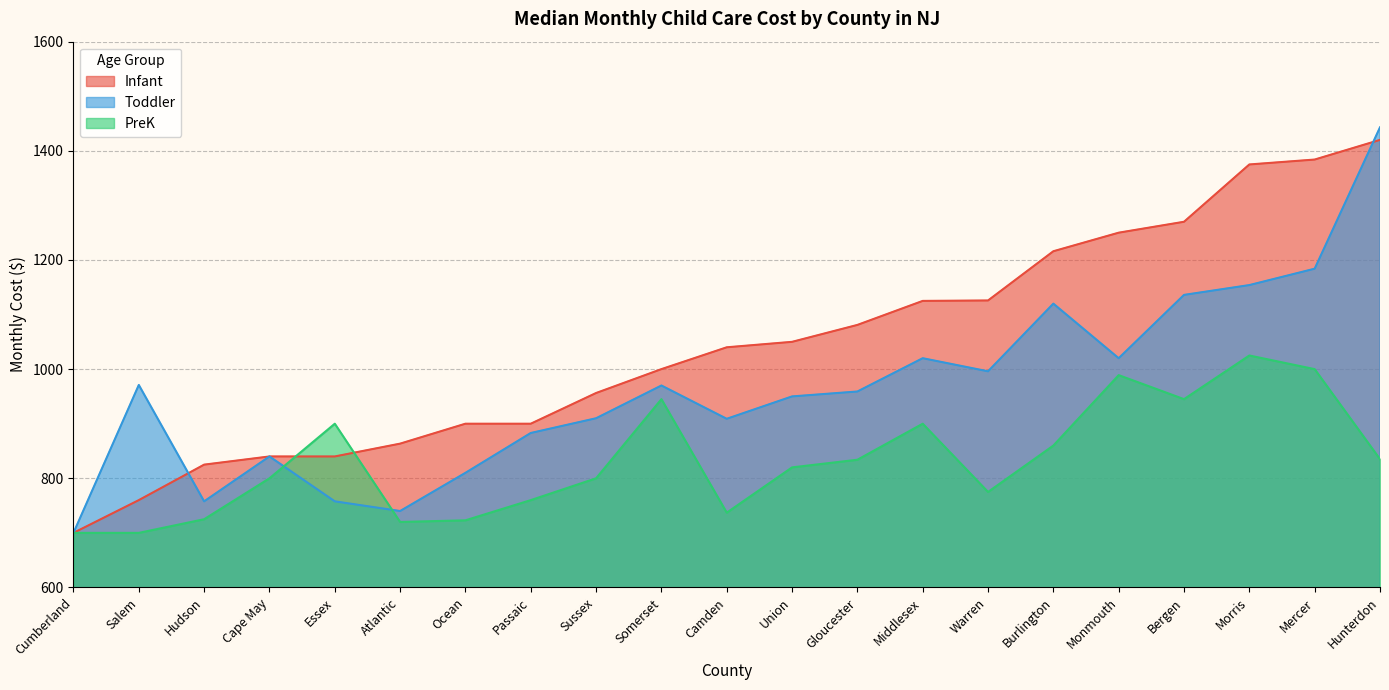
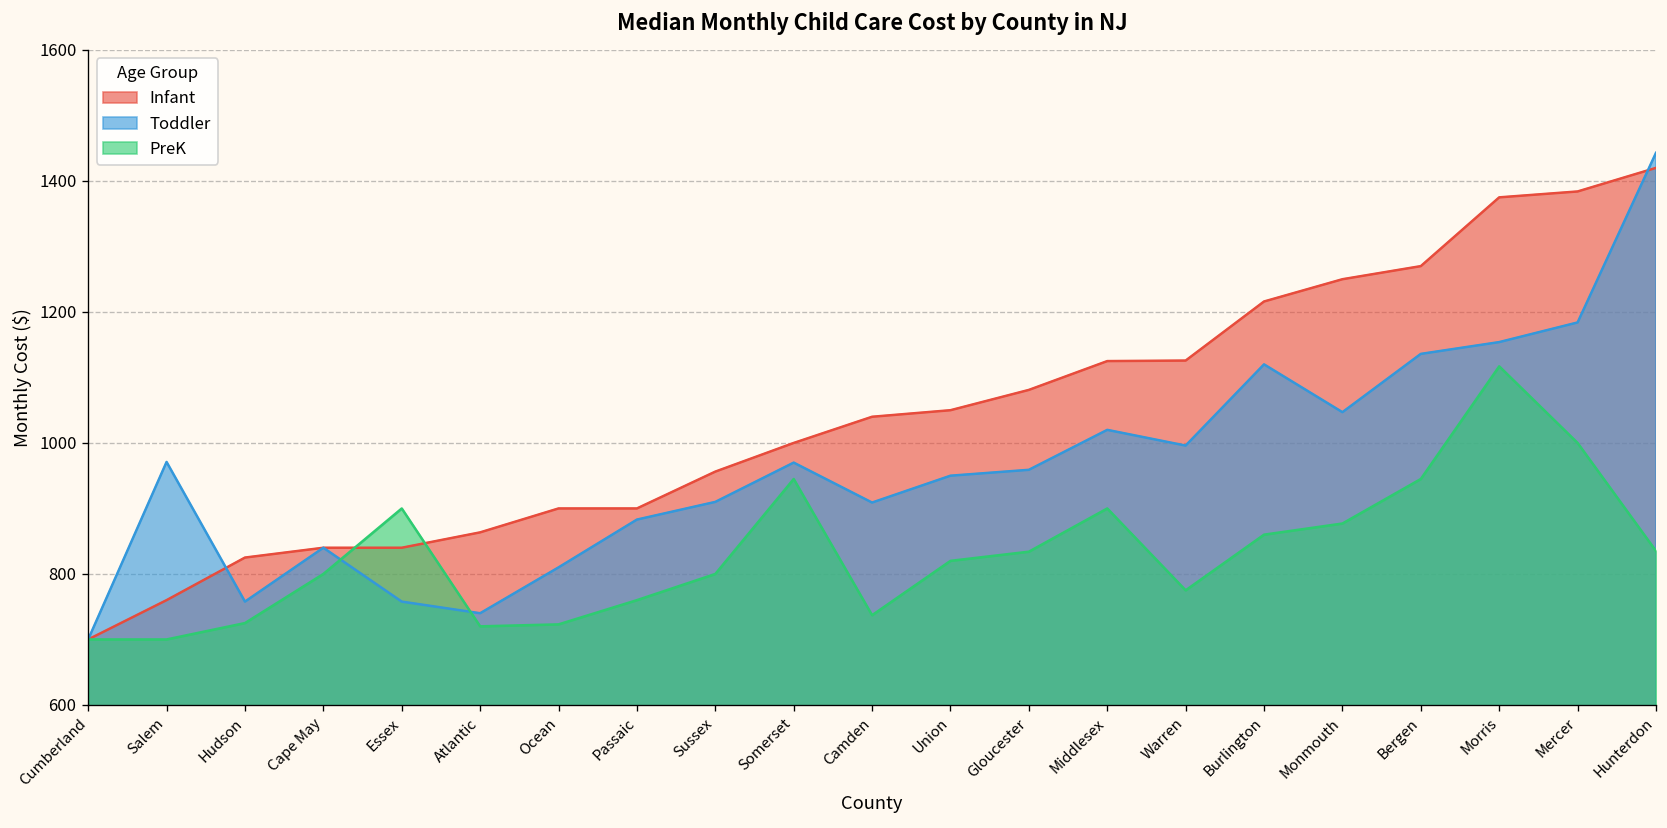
Toddler, Monmouth: 1020 -> 1050
PreK, Monmouth: 990 -> 880
PreK, Morris: 1030 -> 1120
